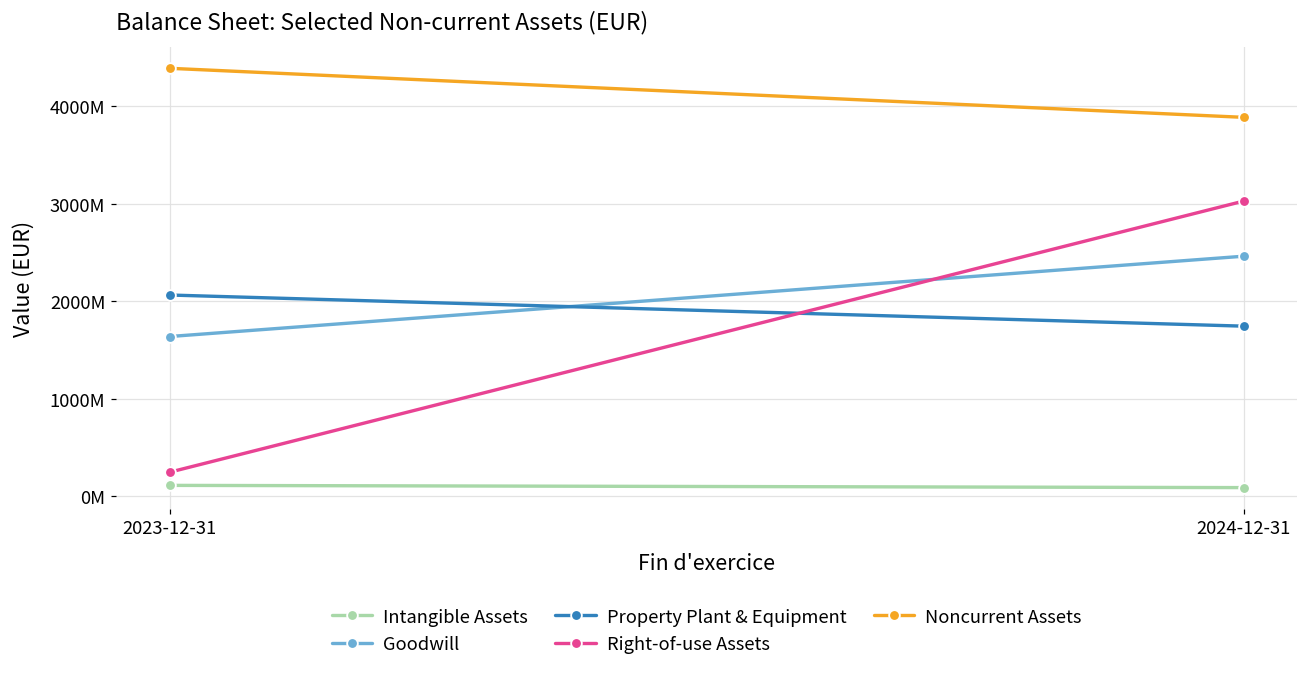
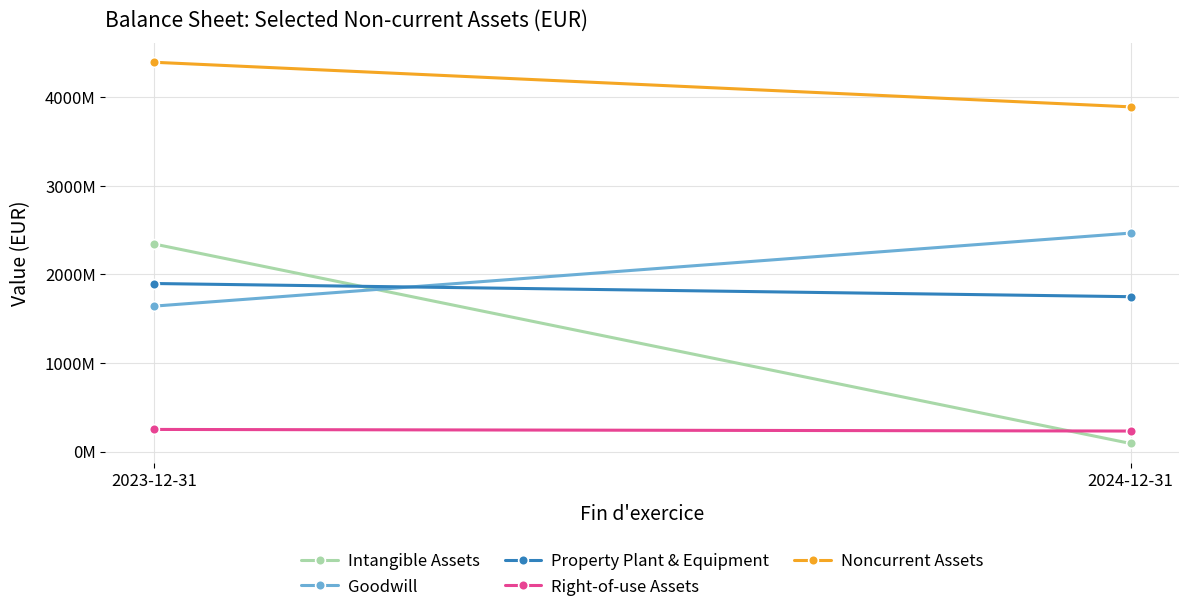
Intangible Assets, 2023-12-31: 100000000 -> 2300000000
Property Plant & Equipment, 2023-12-31: 2100000000 -> 1900000000
Right-of-use Assets, 2024-12-31: 3000000000 -> 200000000
